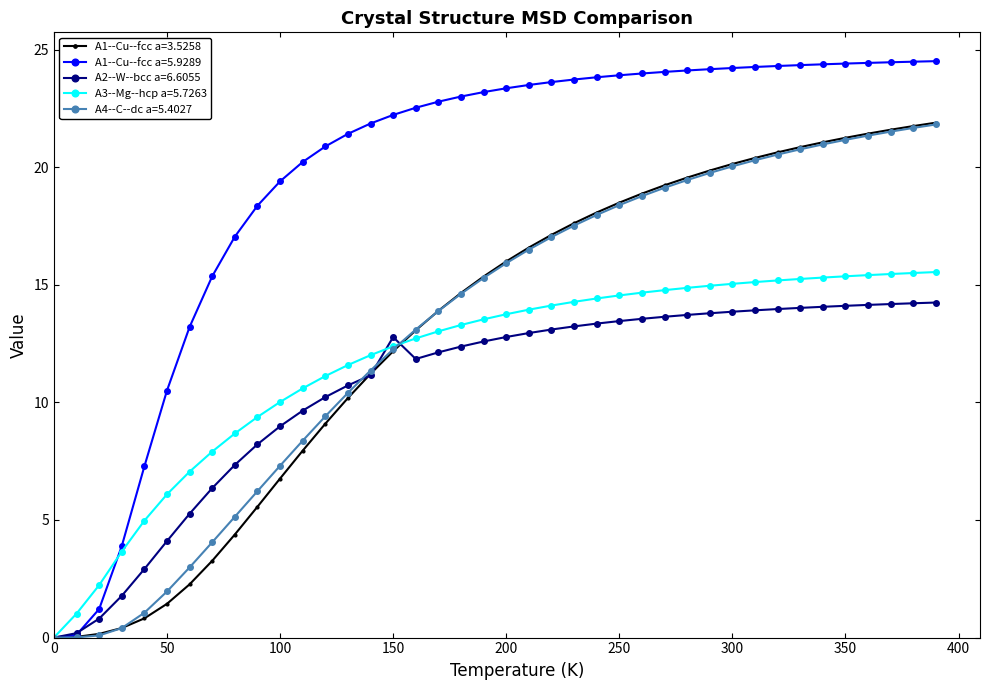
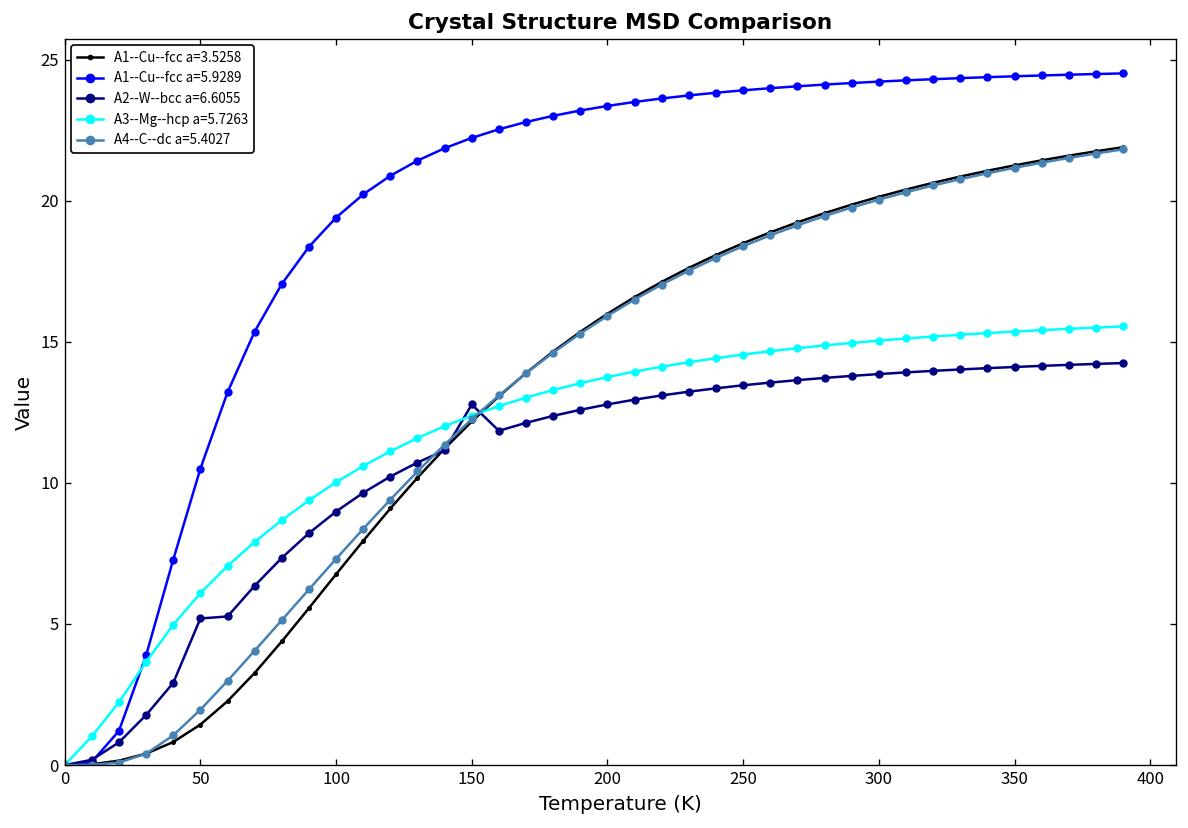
A2--W--bcc a=6.6055, 50: 4.1 -> 5.2
